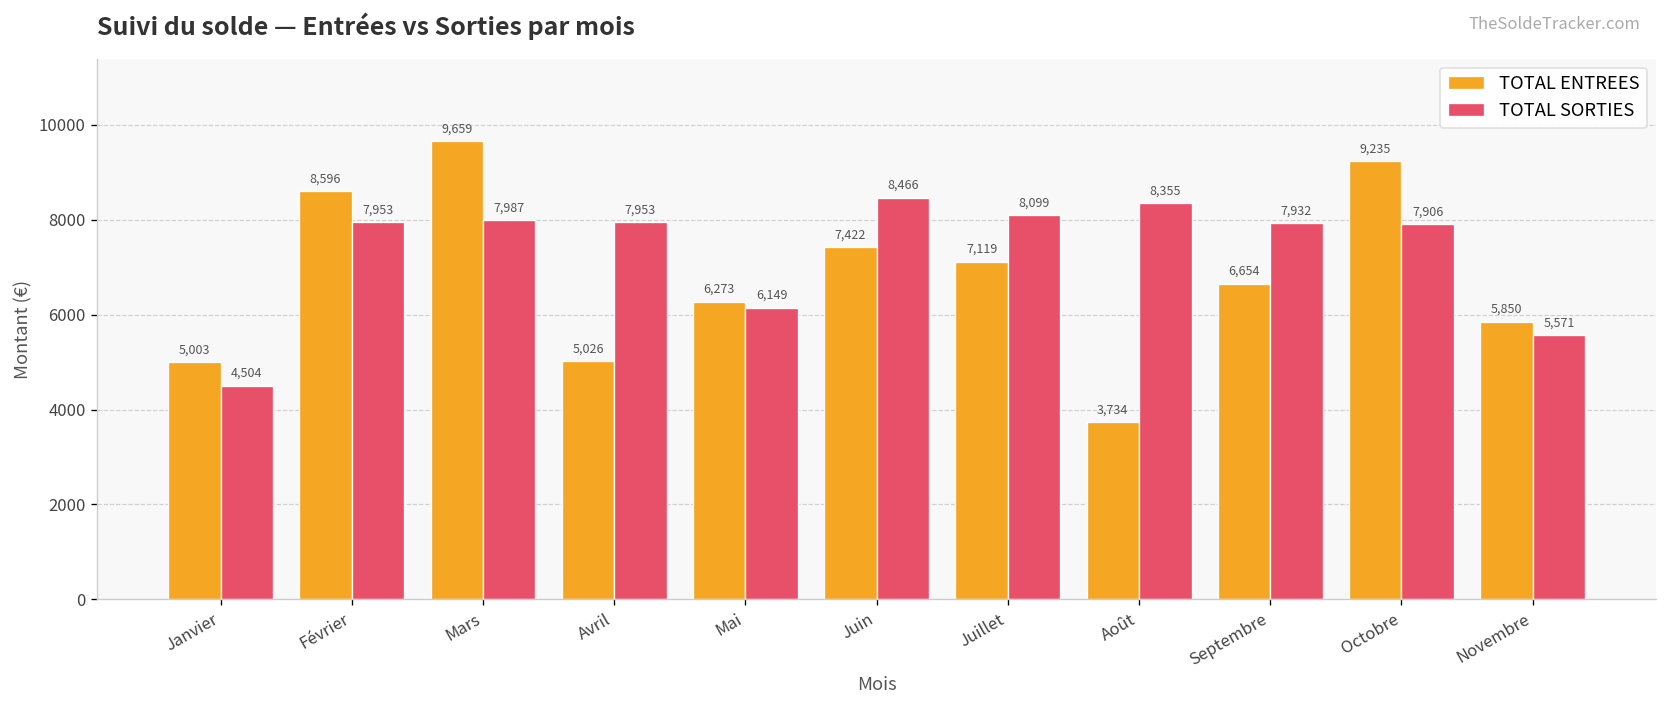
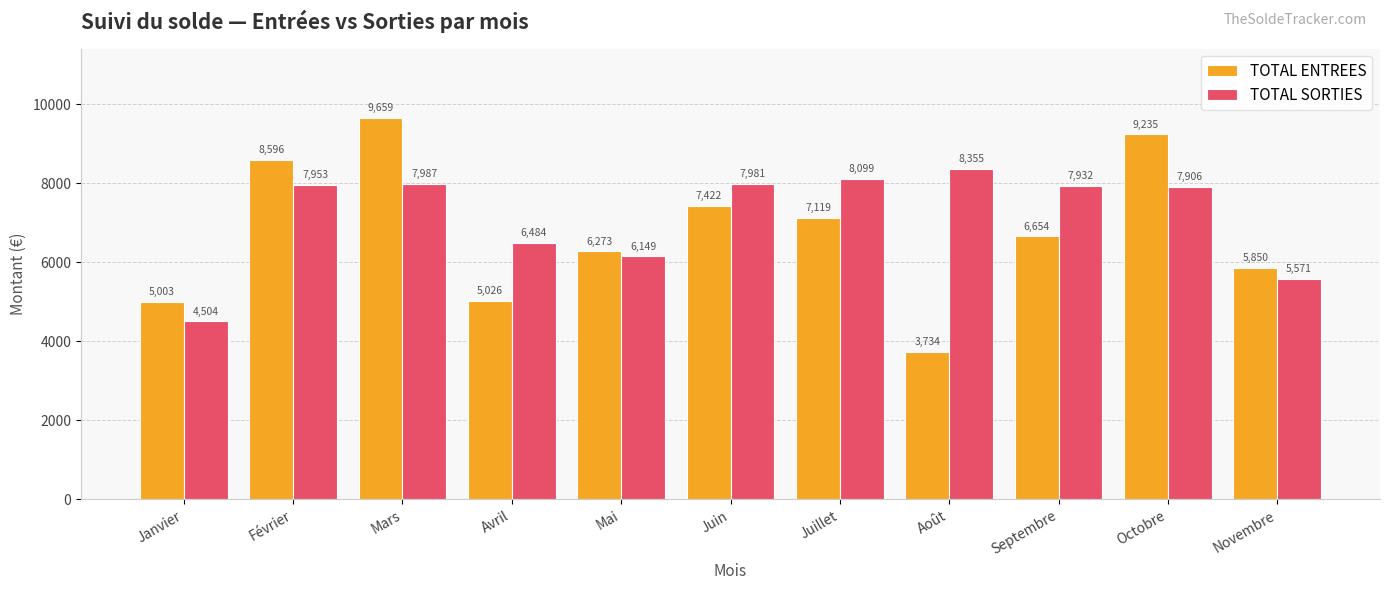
TOTAL SORTIES, Avril: 7,953 -> 6,484
TOTAL SORTIES, Juin: 8,466 -> 7,981
